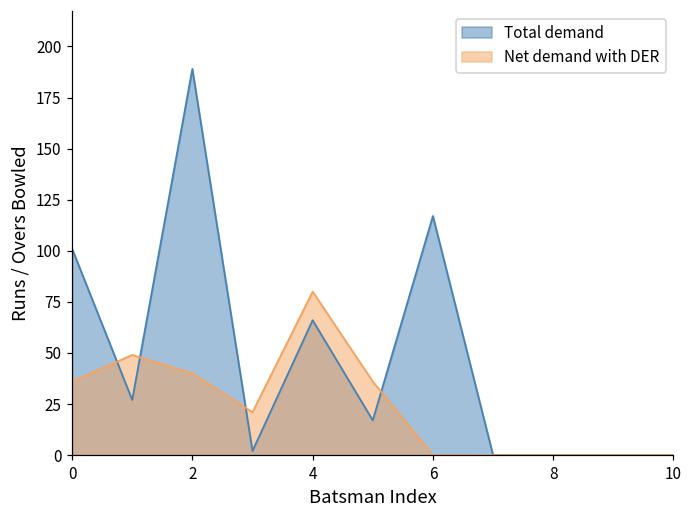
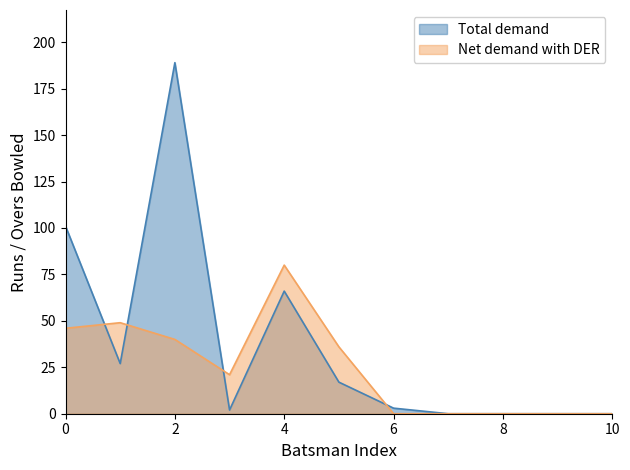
Net demand with DER, 0: 36 -> 46
Total demand, 6: 117 -> 3
